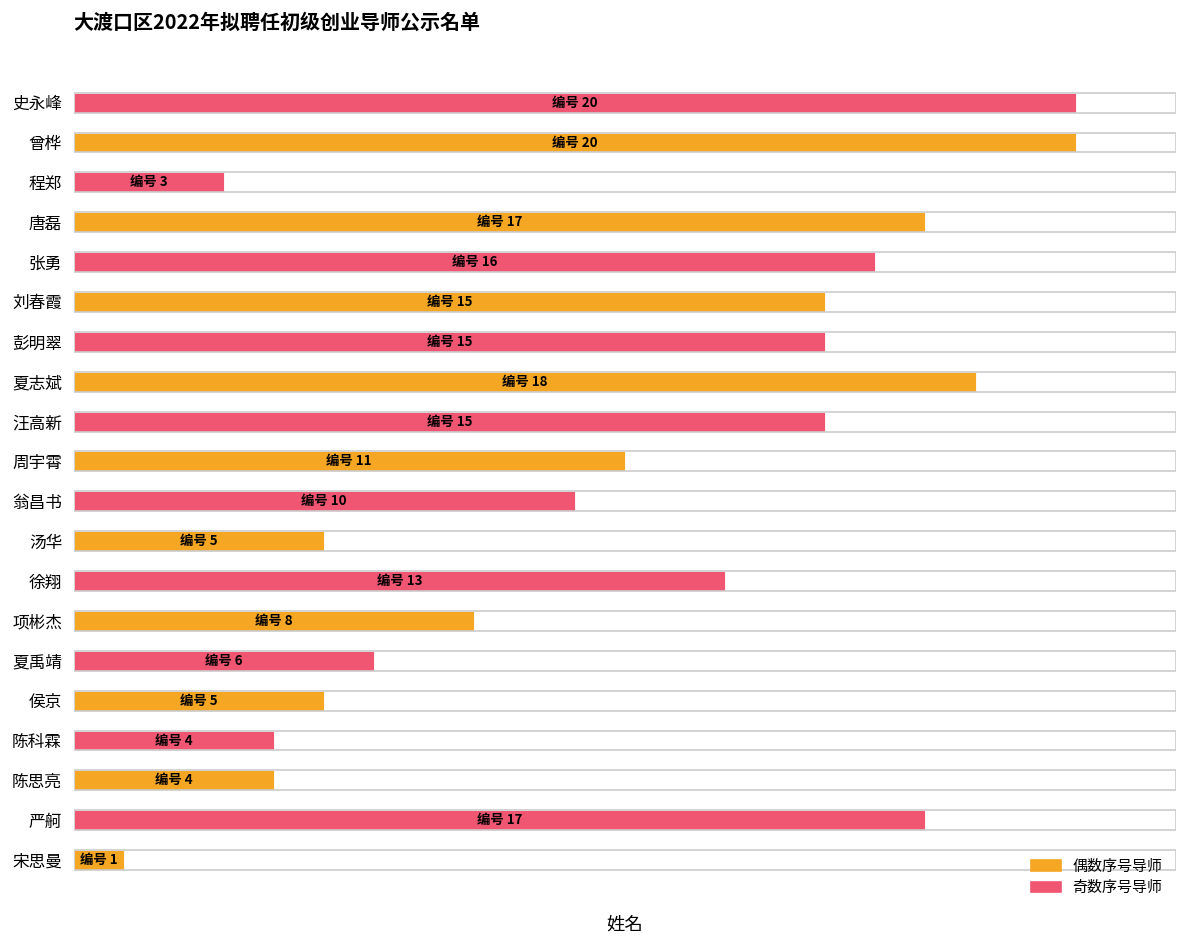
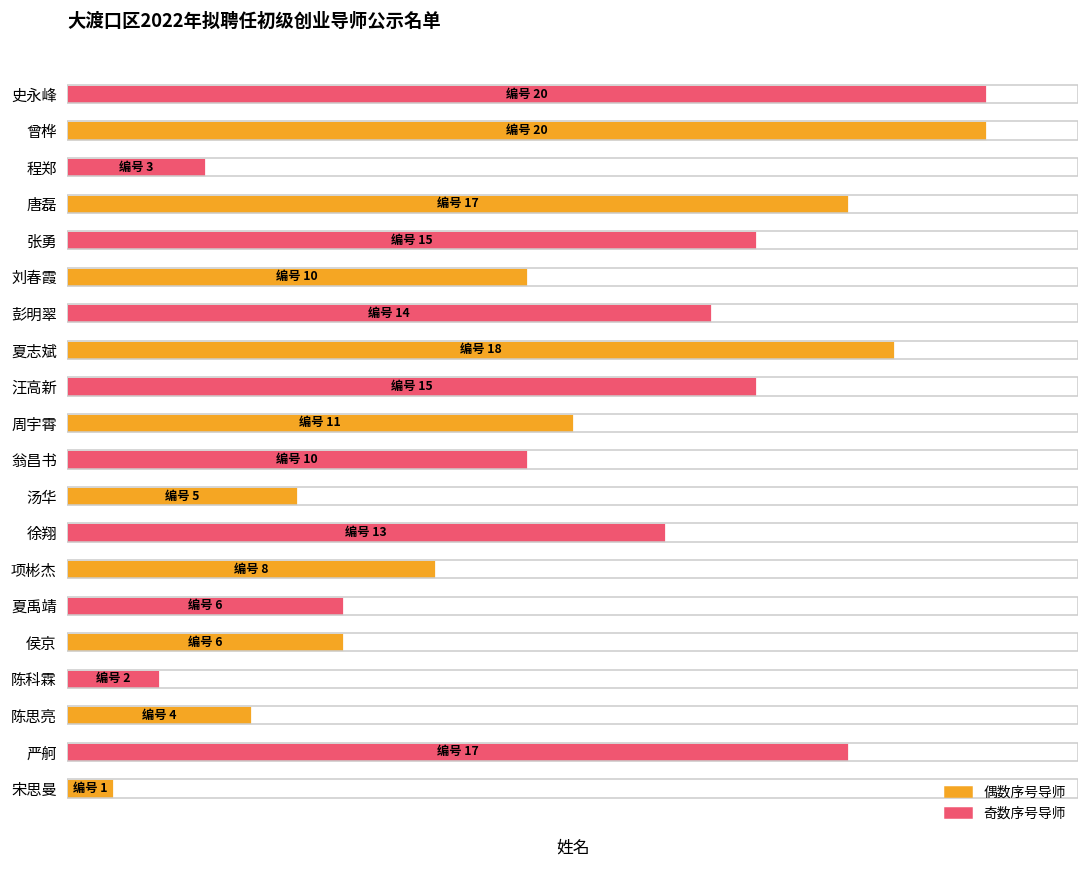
张勇: 16 -> 15
刘春霞: 15 -> 10
彭明翠: 15 -> 14
侯京: 5 -> 6
陈科霖: 4 -> 2
